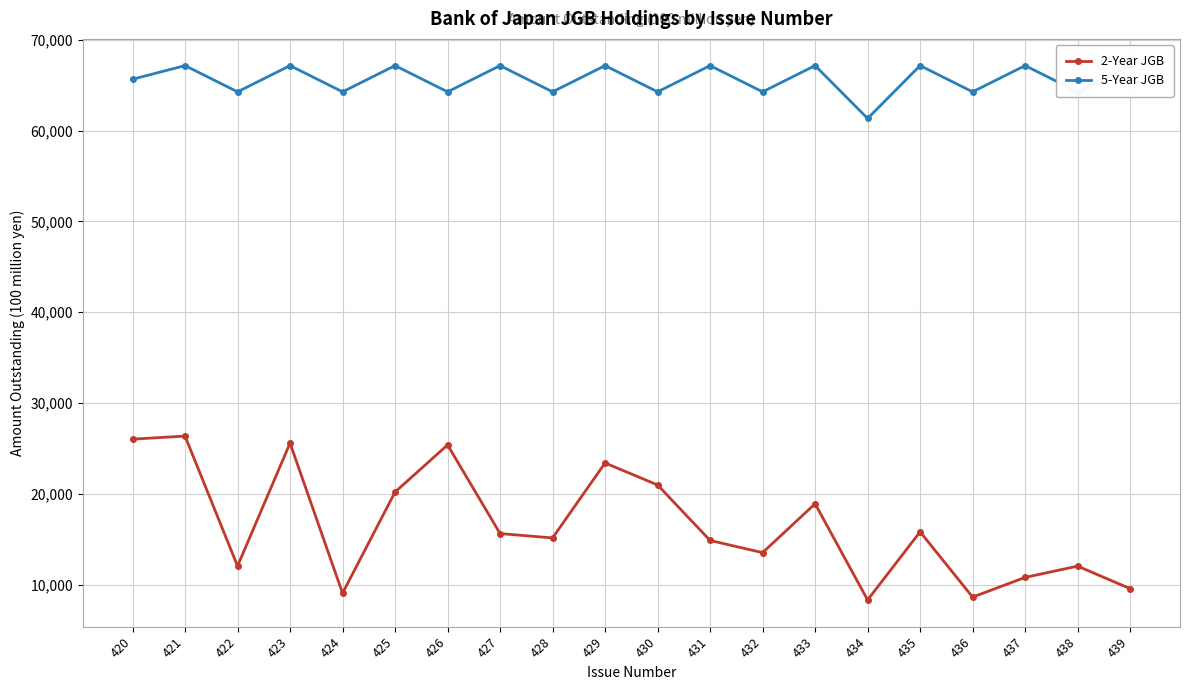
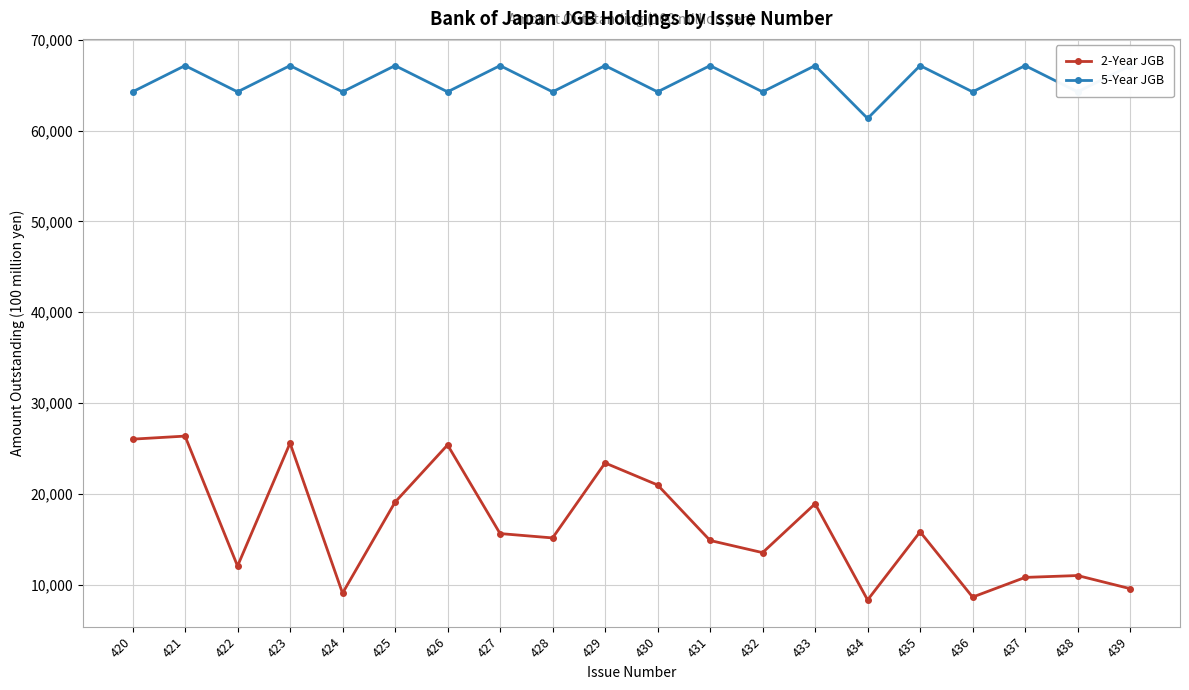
5-Year JGB, 420: 66,000 -> 64,000
2-Year JGB, 425: 20,000 -> 19,000
2-Year JGB, 438: 12,000 -> 11,000
